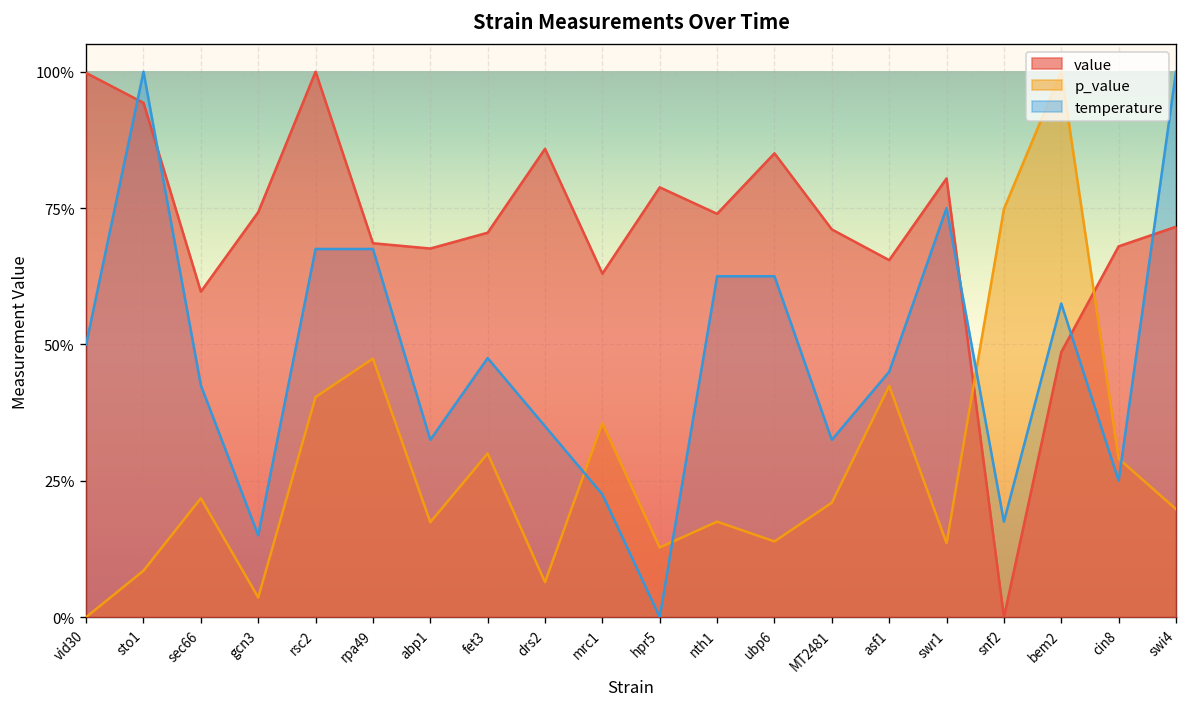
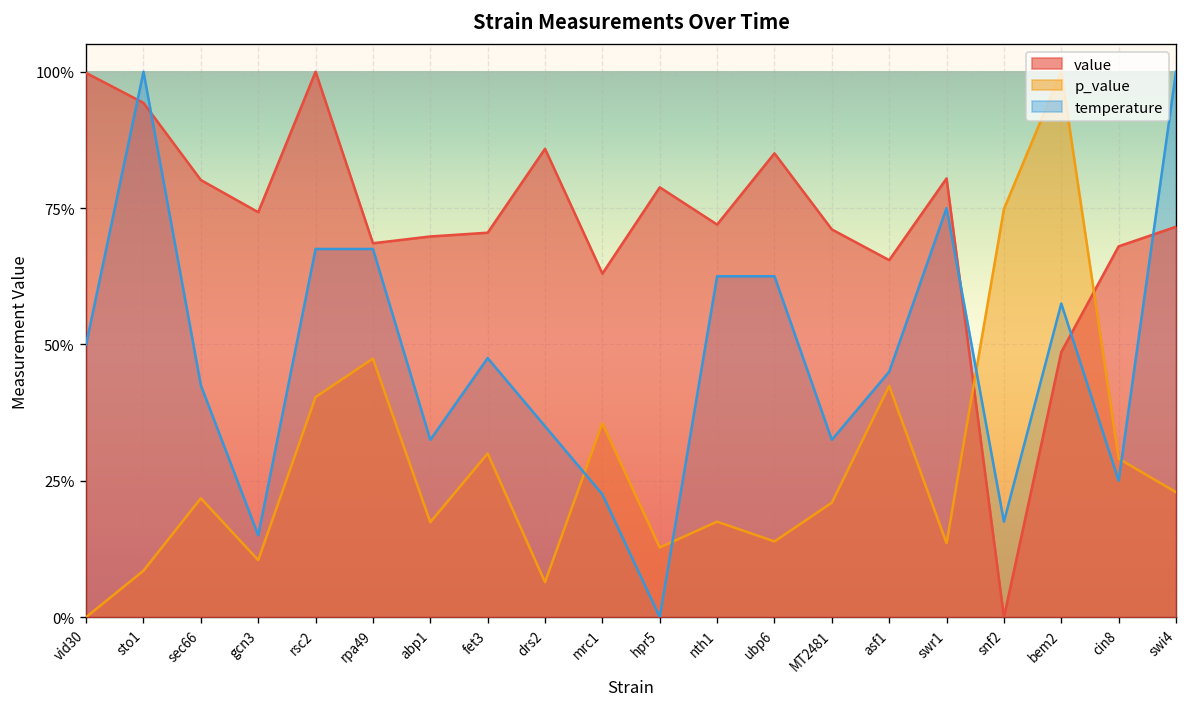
value, sec66: 60% -> 80%
p_value, gcn3: 4% -> 10%
value, abp1: 68% -> 70%
value, nth1: 74% -> 72%
p_value, swi4: 20% -> 23%
